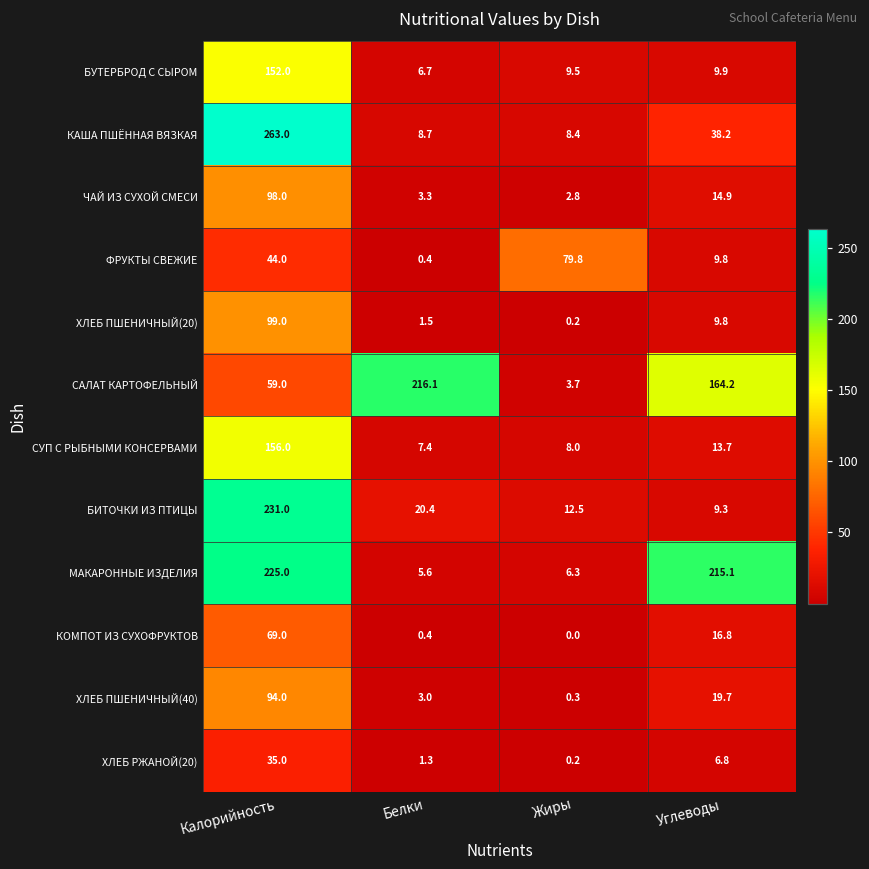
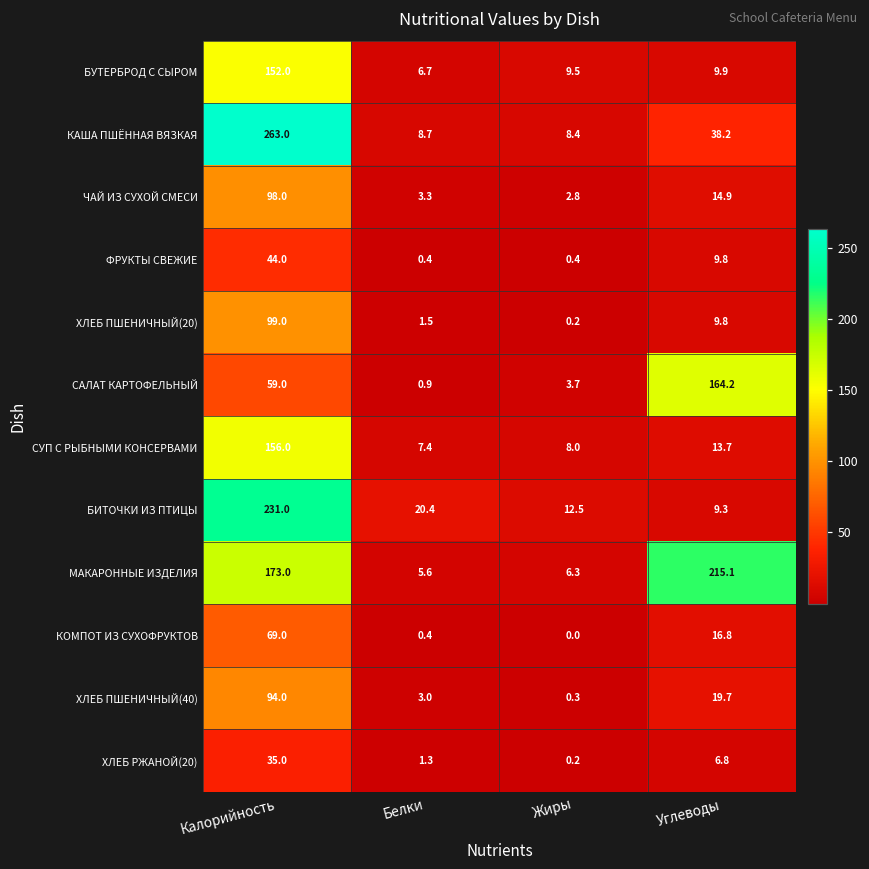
ФРУКТЫ СВЕЖИЕ, Жиры: 79.8 -> 0.4
САЛАТ КАРТОФЕЛЬНЫЙ, Белки: 216.1 -> 0.9
МАКАРОННЫЕ ИЗДЕЛИЯ, Калорийность: 225.0 -> 173.0
